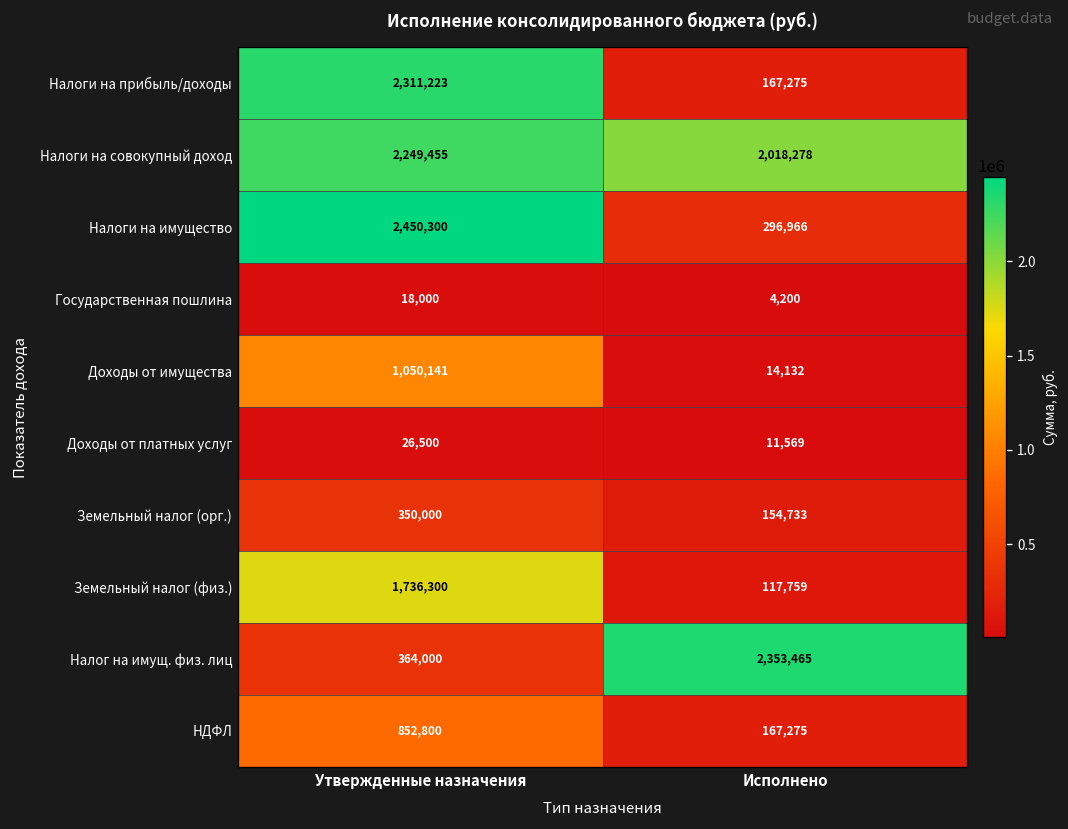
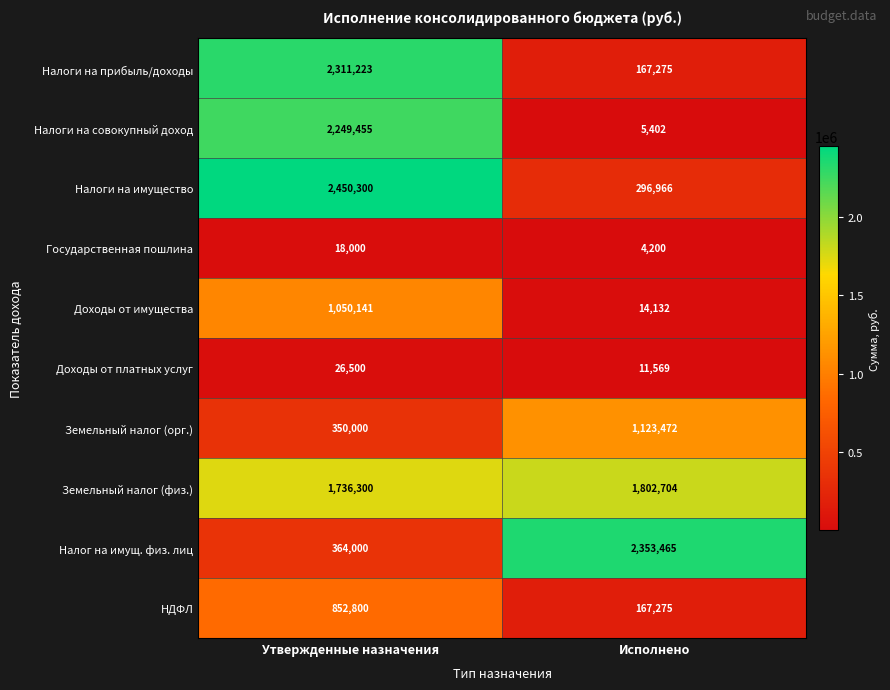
Налоги на совокупный доход, Исполнено: 2,018,278 -> 5,402
Земельный налог (орг.), Исполнено: 154,733 -> 1,123,472
Земельный налог (физ.), Исполнено: 117,759 -> 1,802,704
